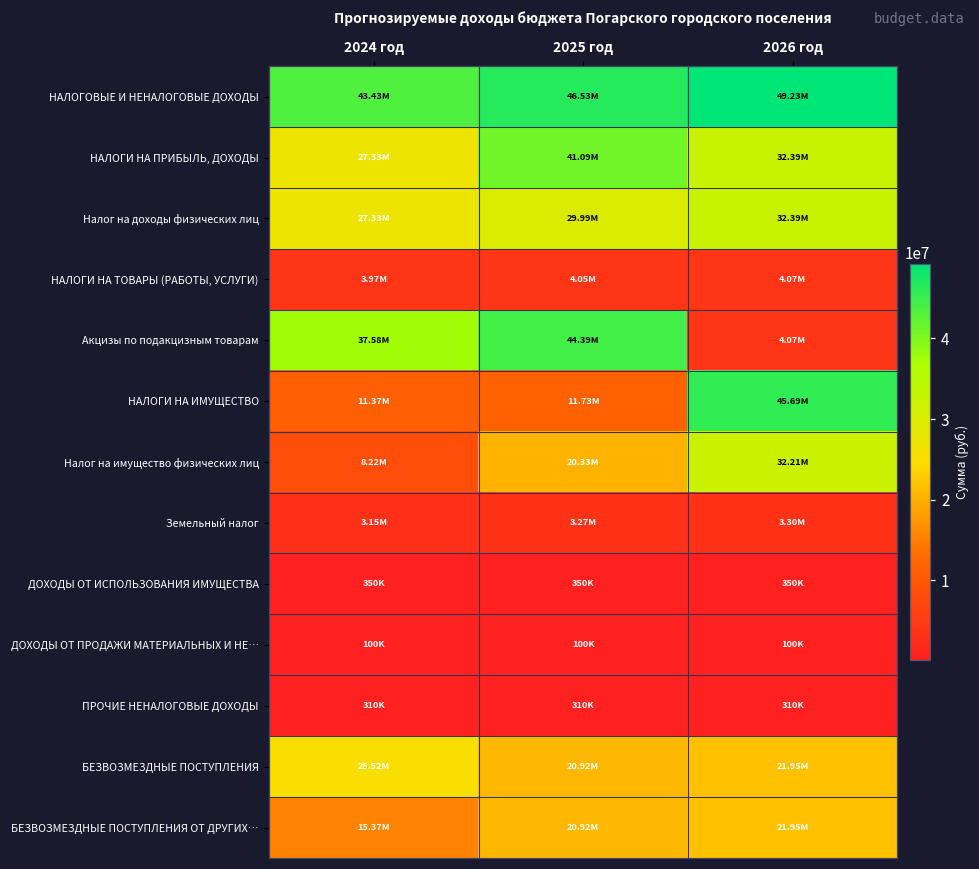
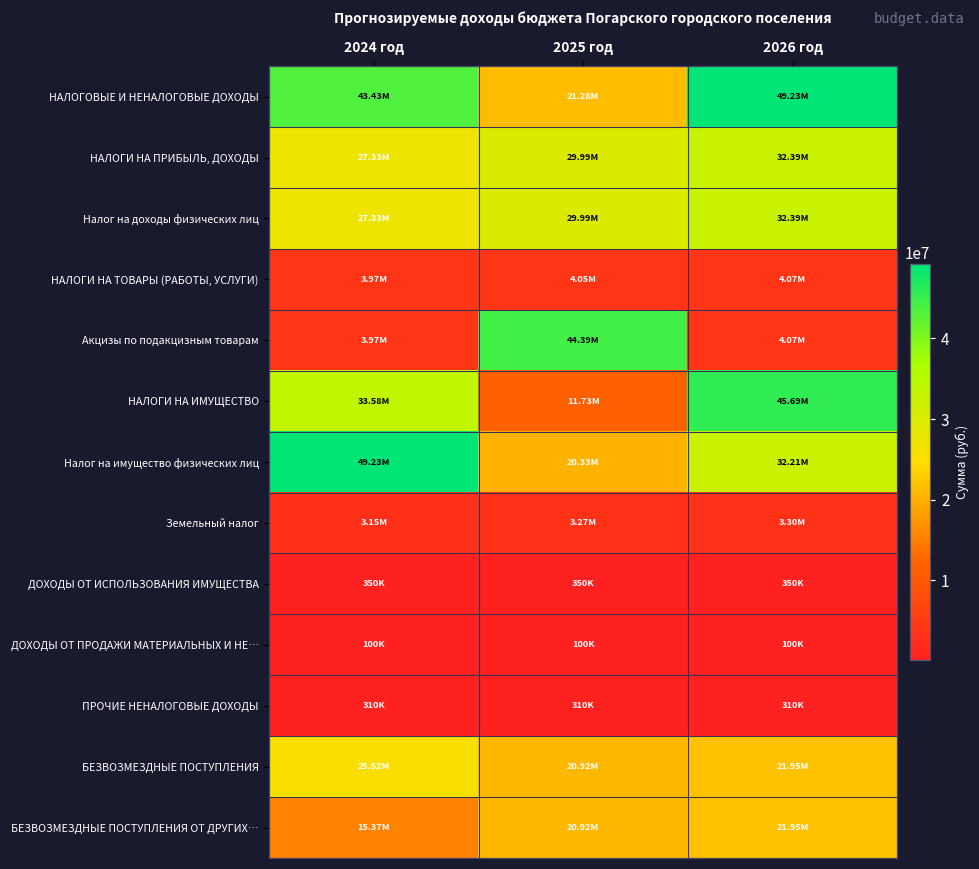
НАЛОГОВЫЕ И НЕНАЛОГОВЫЕ ДОХОДЫ, 2025 год: 46.53M -> 21.28M
НАЛОГИ НА ПРИБЫЛЬ, ДОХОДЫ, 2025 год: 41.09M -> 29.99M
Акцизы по подакцизным товарам, 2024 год: 37.58M -> 3.97M
НАЛОГИ НА ИМУЩЕСТВО, 2024 год: 11.37M -> 33.58M
Налог на имущество физических лиц, 2024 год: 8.22M -> 49.23M
